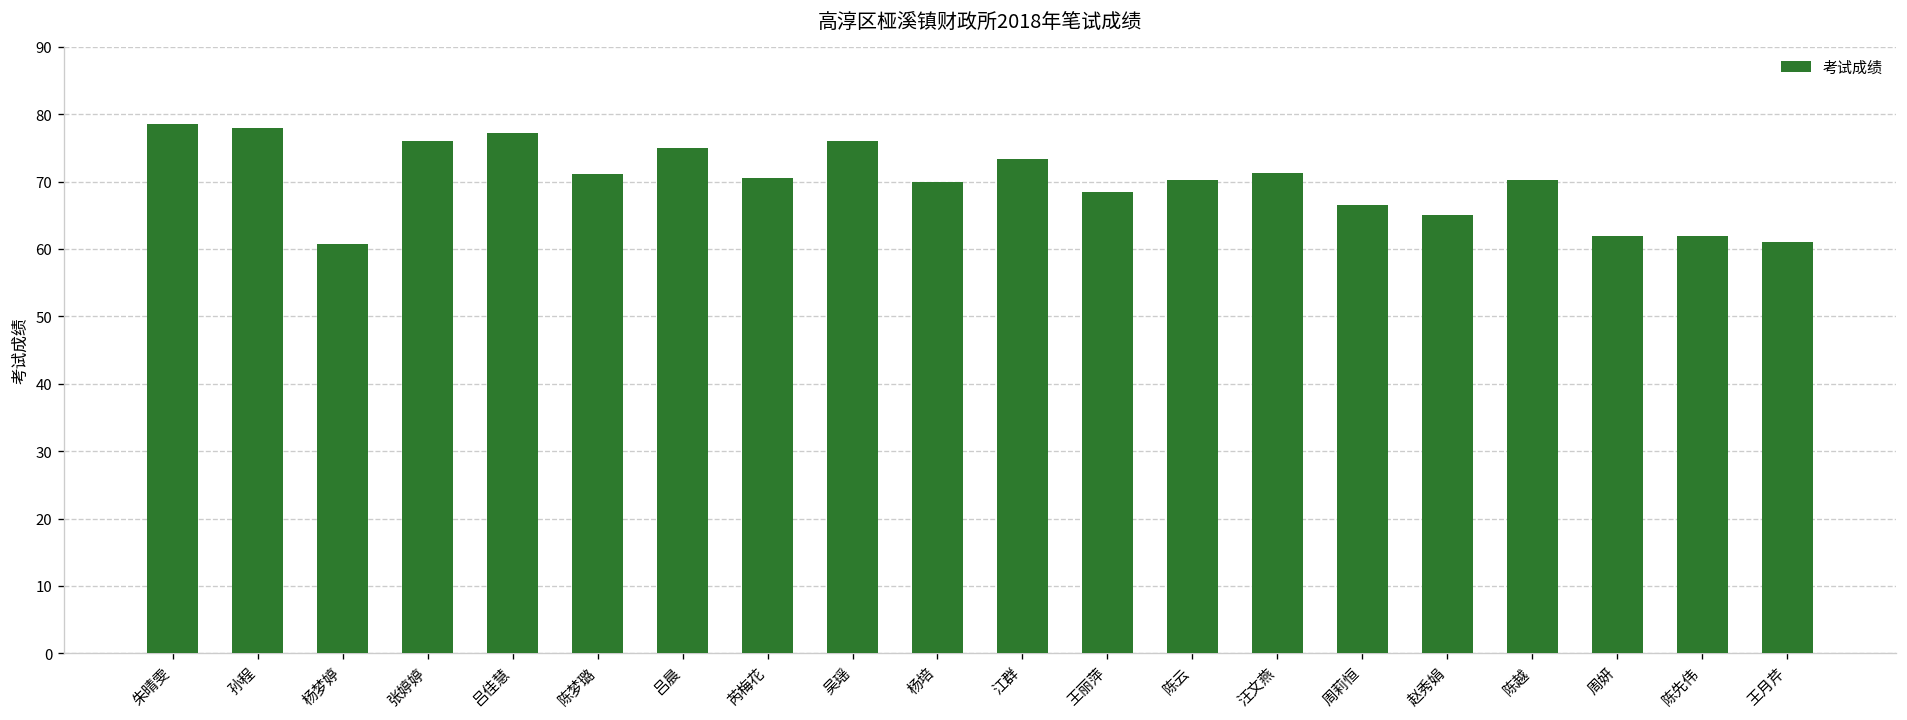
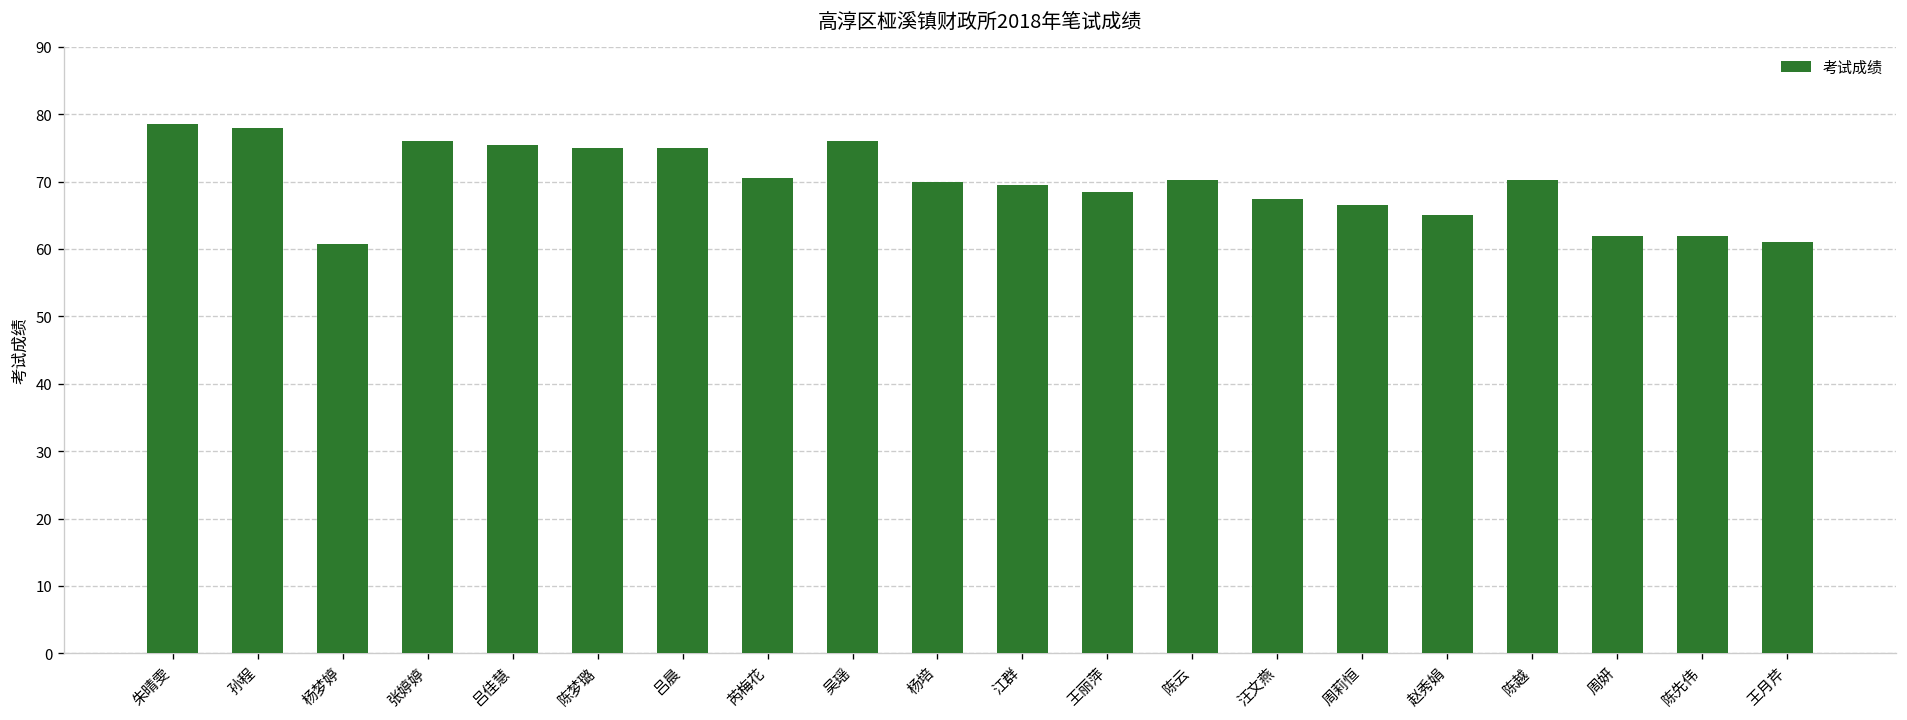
吕佳慧: 77 -> 76
陈梦璐: 71 -> 75
江群: 73 -> 70
汪文燕: 71 -> 68
